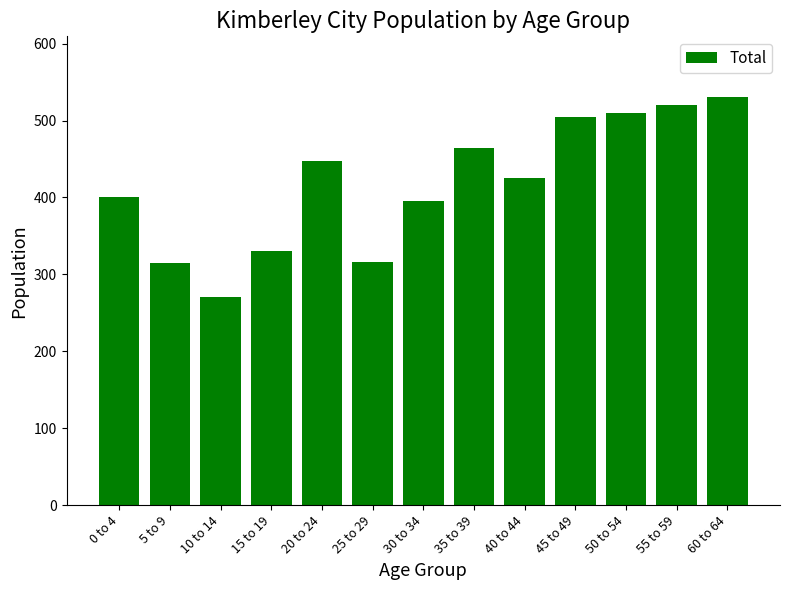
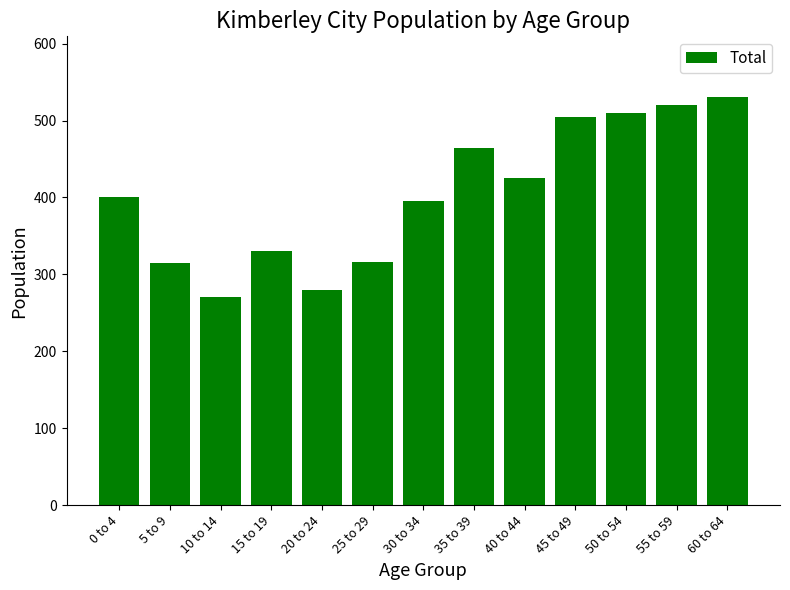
20 to 24: 450 -> 280
